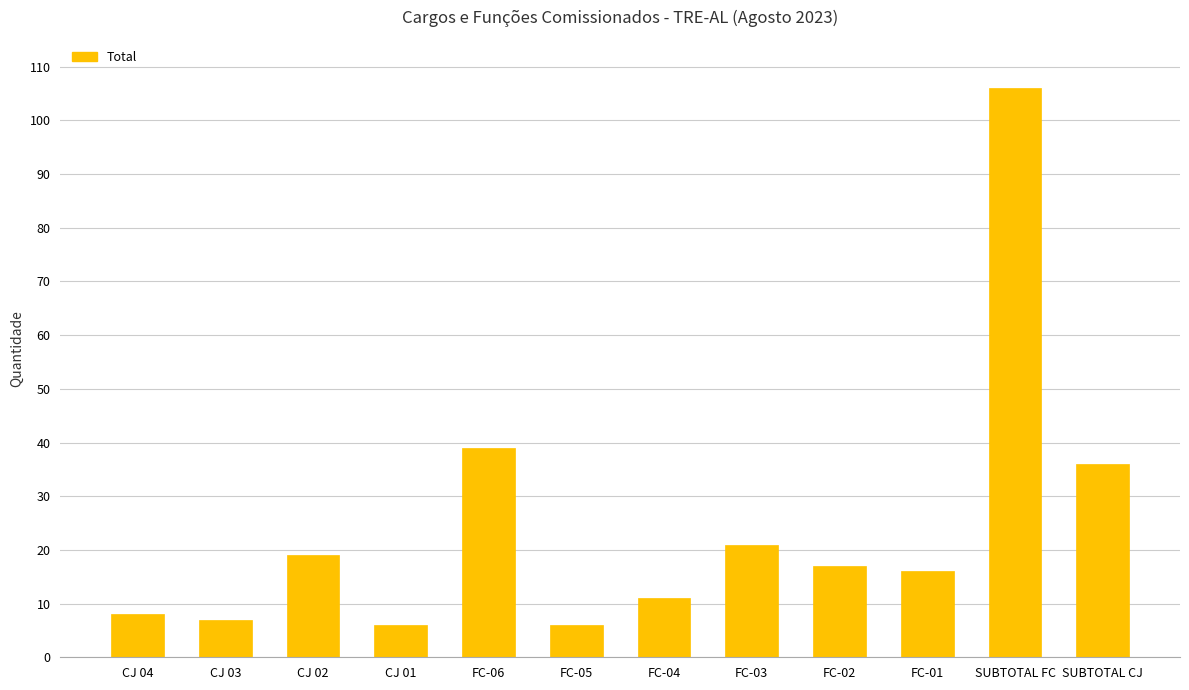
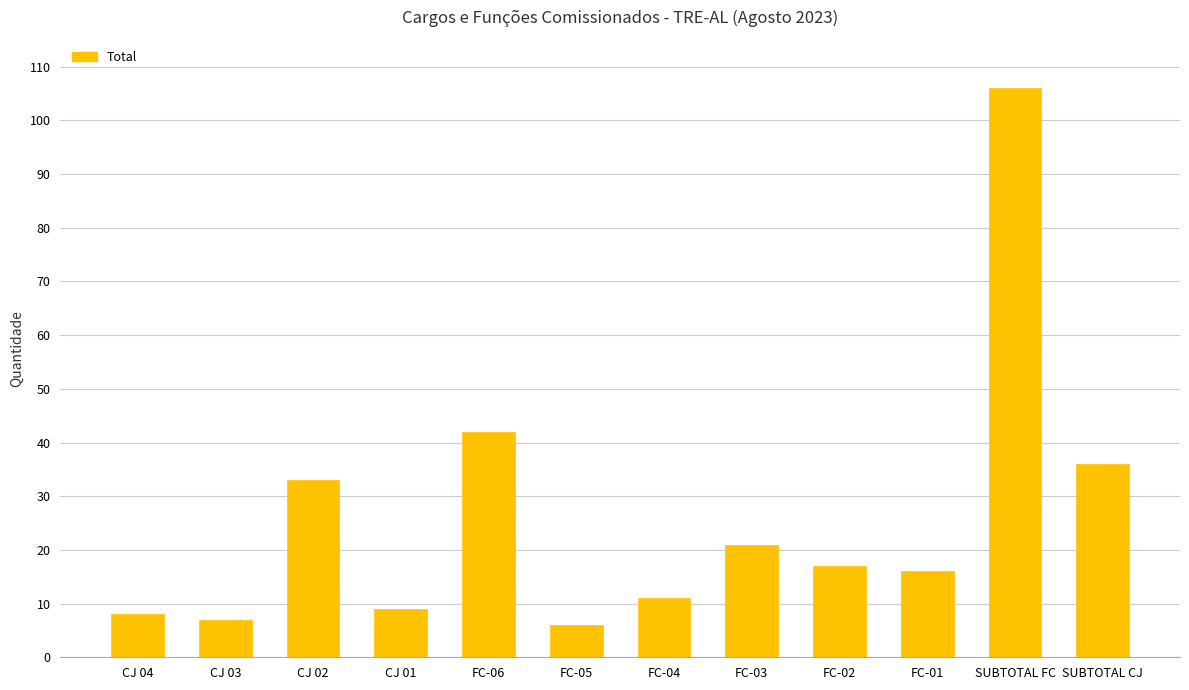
CJ 02: 19 -> 33
CJ 01: 6 -> 9
FC-06: 39 -> 42
